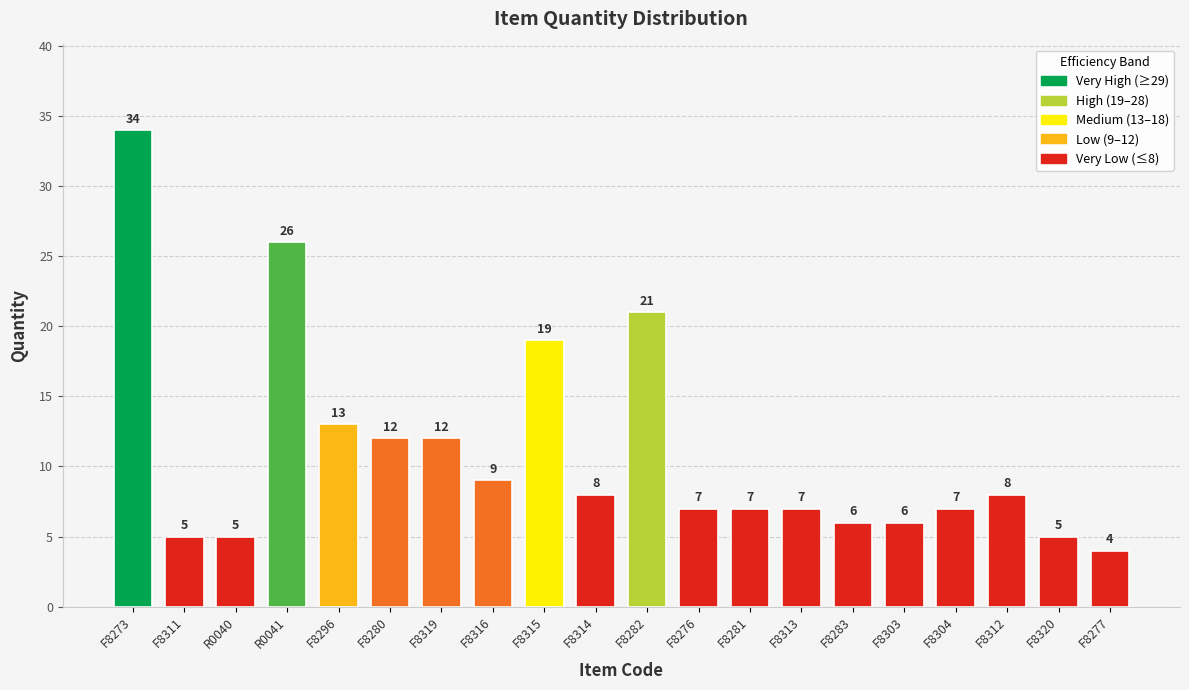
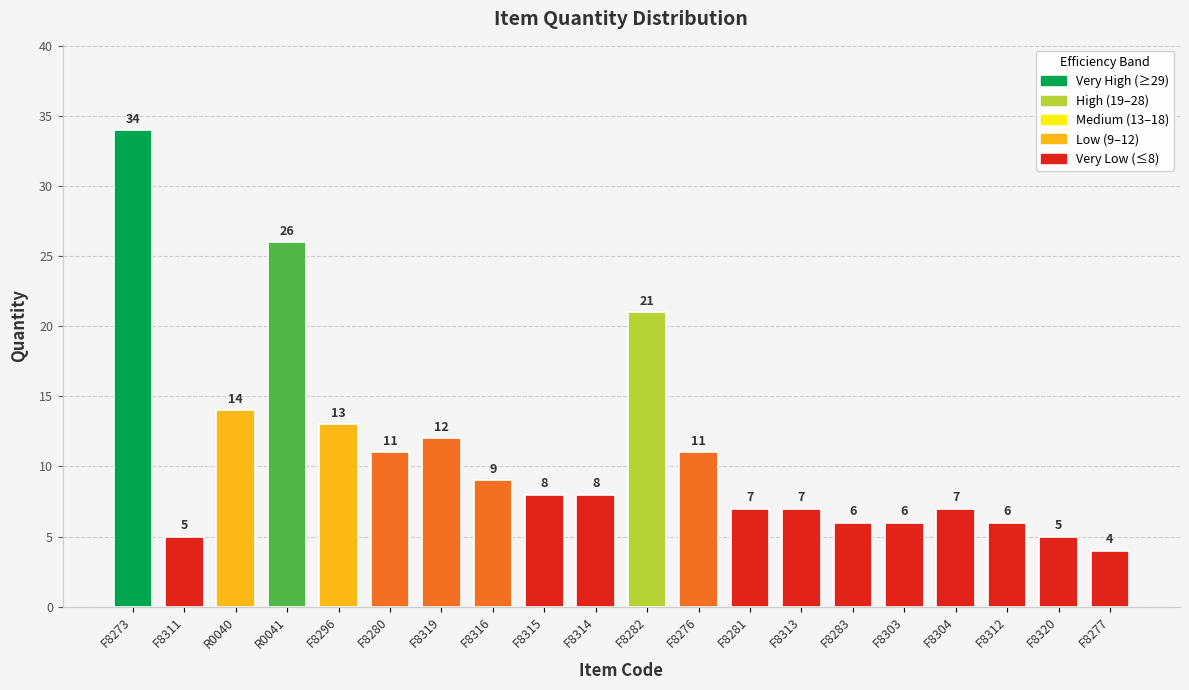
R0040: 5 -> 14
F8280: 12 -> 11
F8315: 19 -> 8
F8276: 7 -> 11
F8312: 8 -> 6
